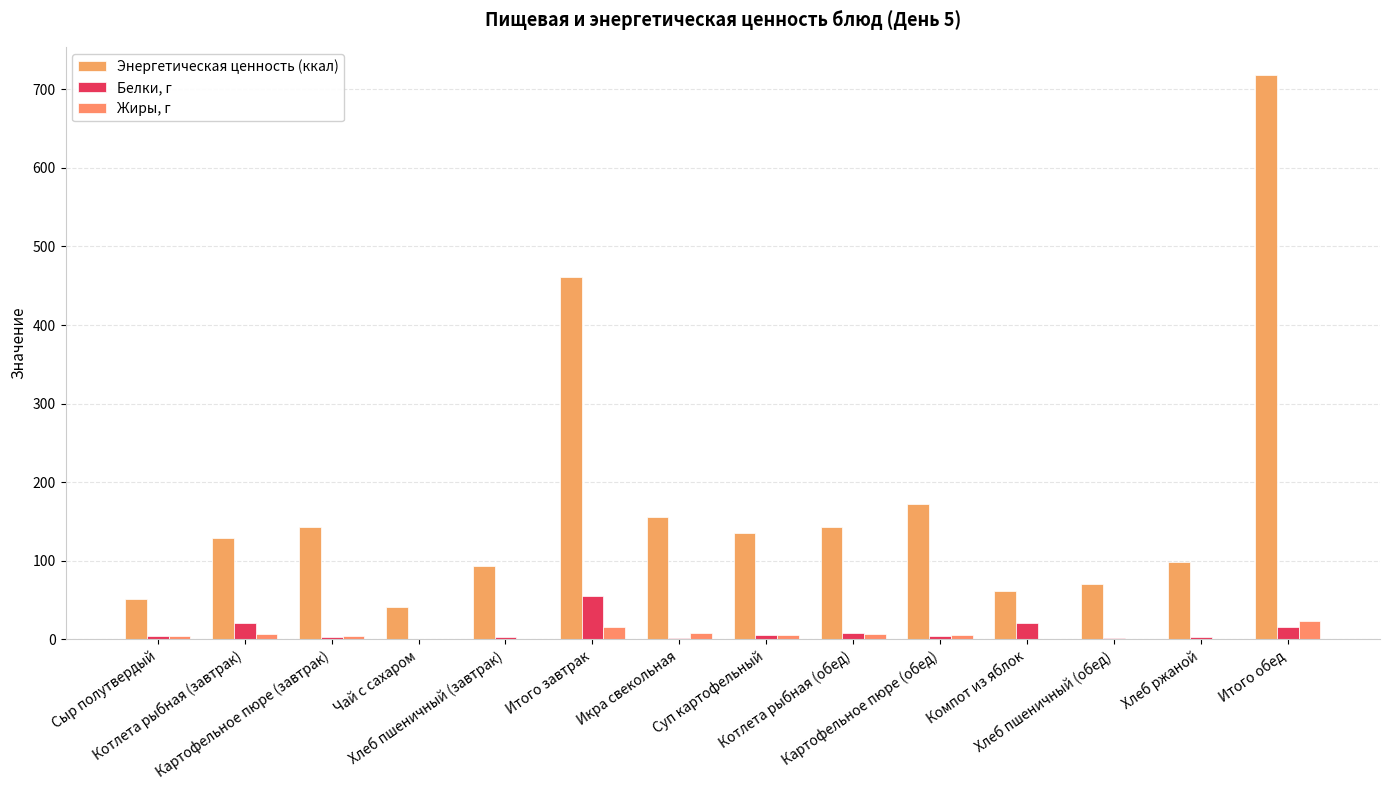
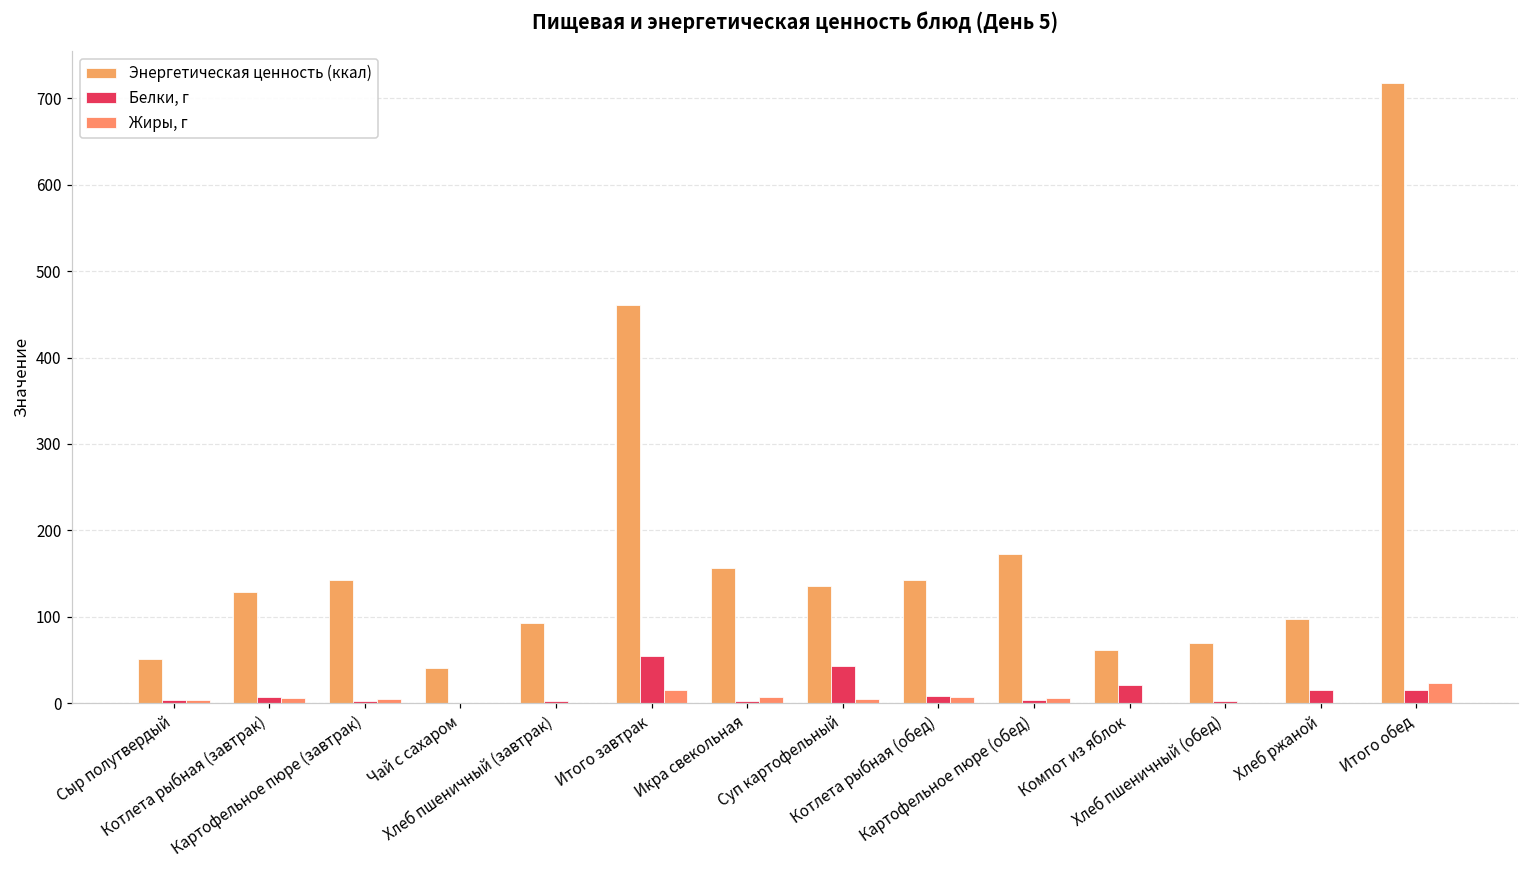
Белки, г, Котлета рыбная (завтрак): 20 -> 10
Белки, г, Суп картофельный: 10 -> 40
Белки, г, Хлеб ржаной: 0 -> 20
